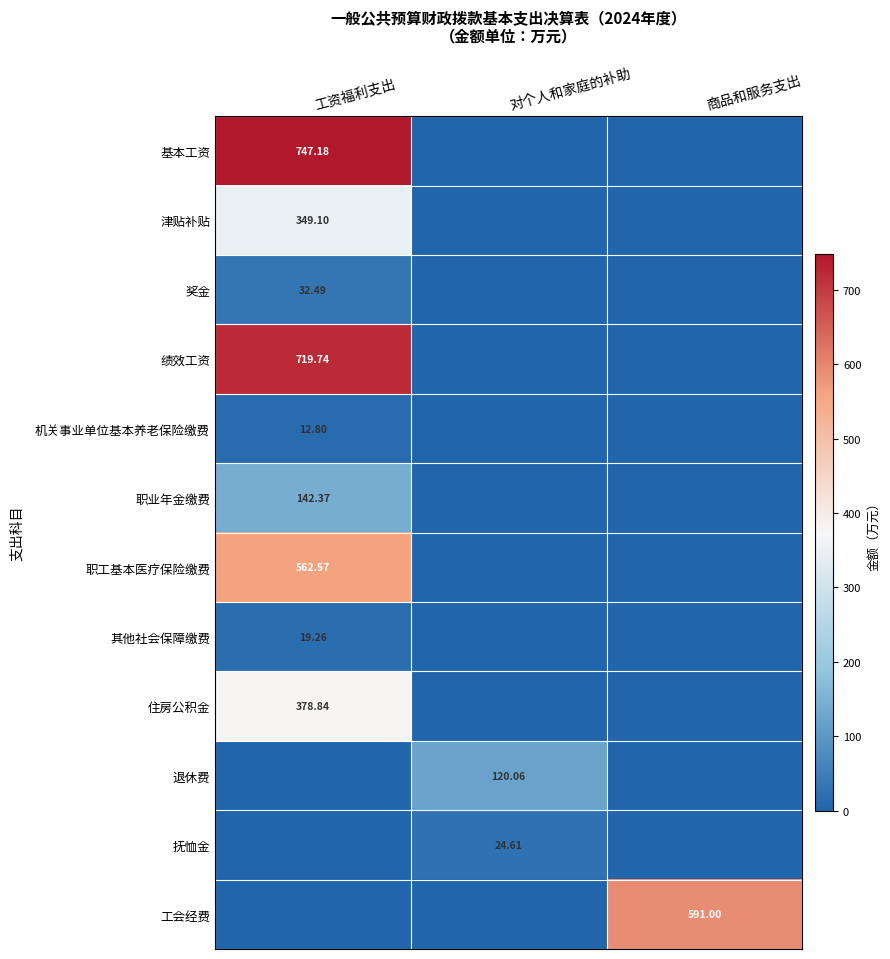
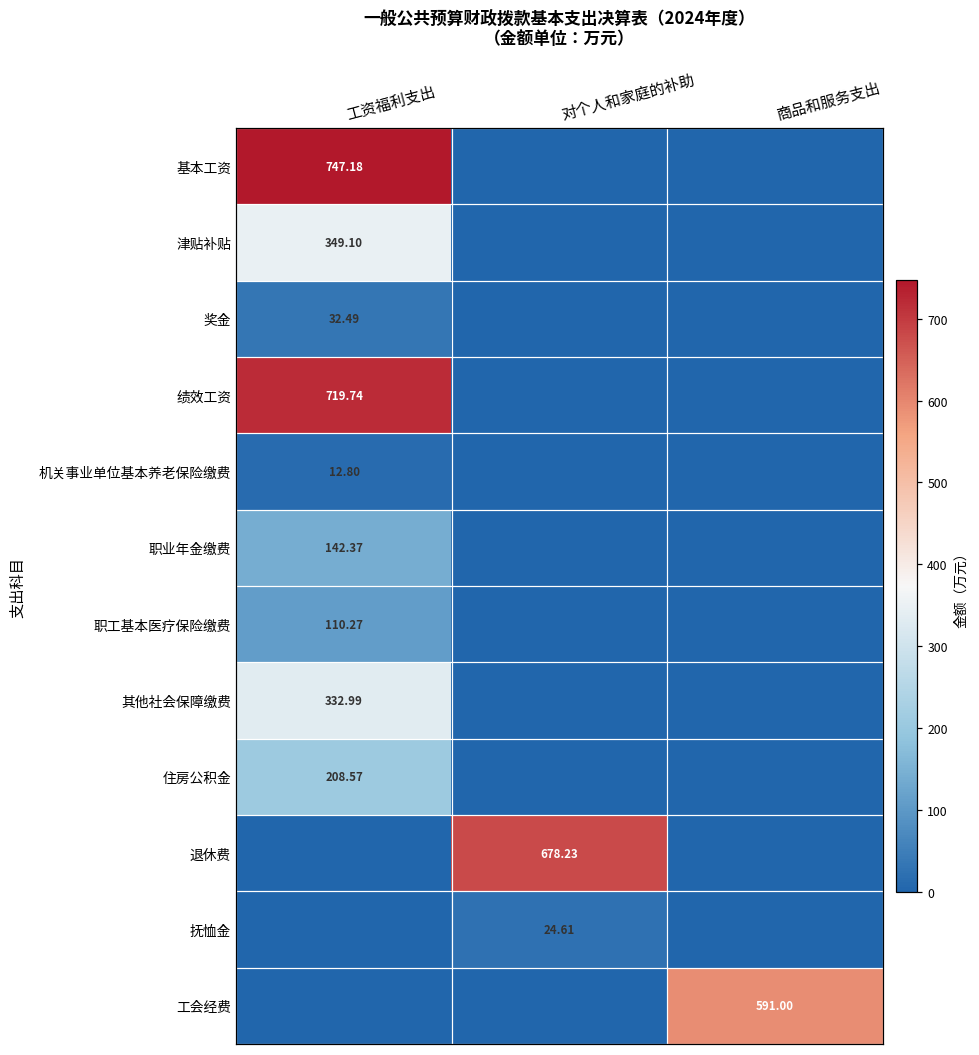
职工基本医疗保险缴费, 工资福利支出: 562.57 -> 110.27
其他社会保障缴费, 工资福利支出: 19.26 -> 332.99
住房公积金, 工资福利支出: 378.84 -> 208.57
退休费, 对个人和家庭的补助: 120.06 -> 678.23
